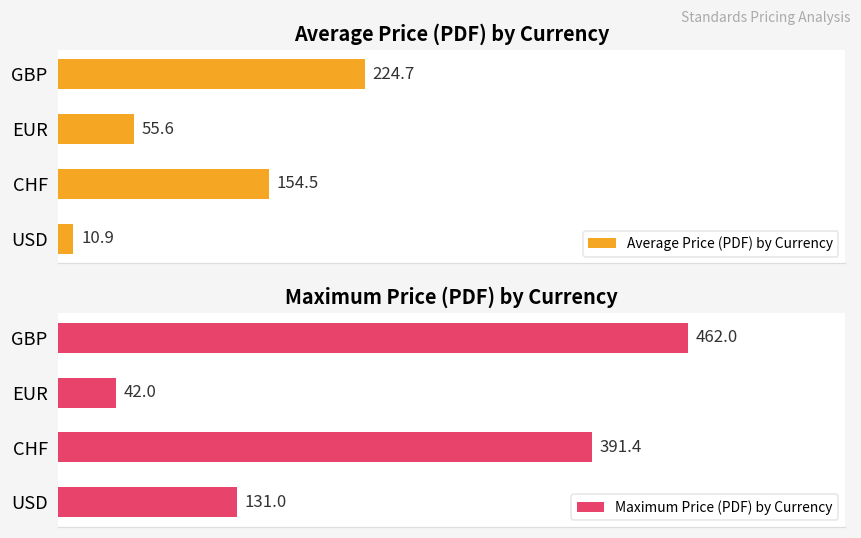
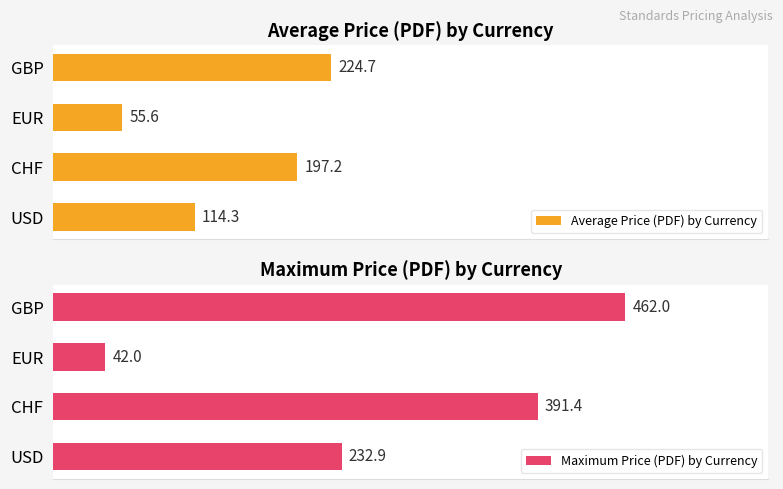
Average Price (PDF) by Currency, CHF: 154.5 -> 197.2
Average Price (PDF) by Currency, USD: 10.9 -> 114.3
Maximum Price (PDF) by Currency, USD: 131.0 -> 232.9
